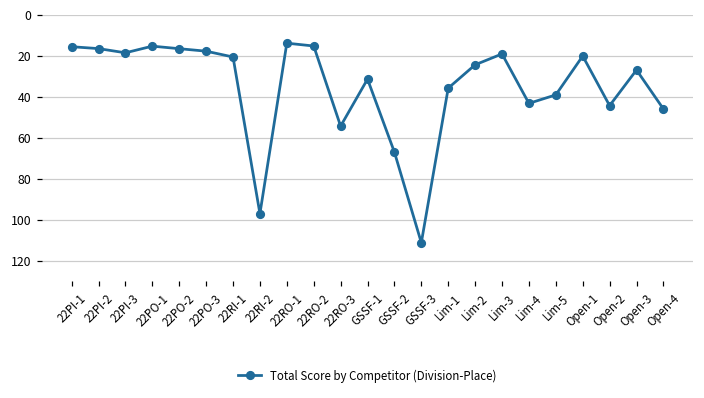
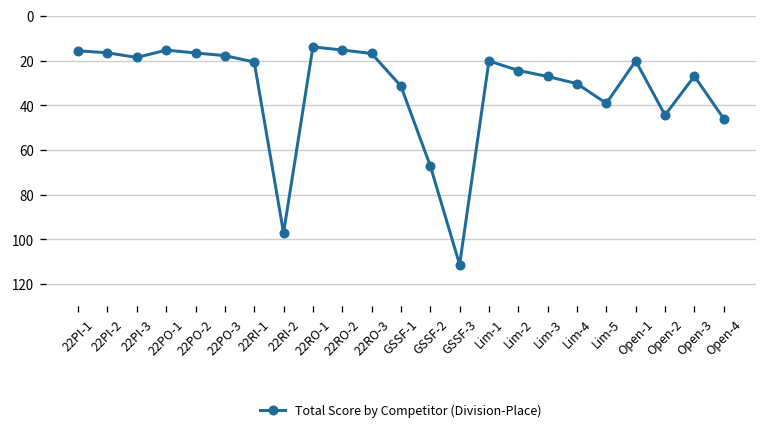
22RO-3: 54 -> 17
Lim-1: 36 -> 20
Lim-3: 19 -> 27
Lim-4: 43 -> 30
